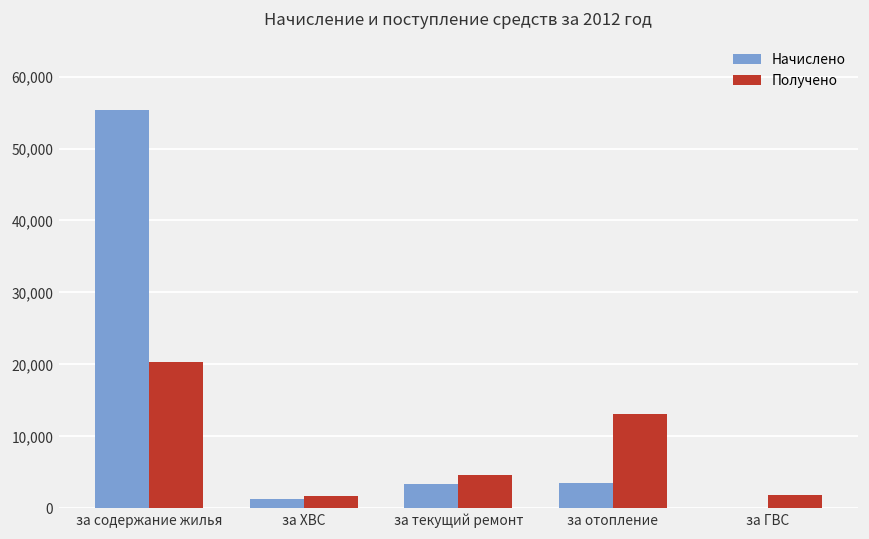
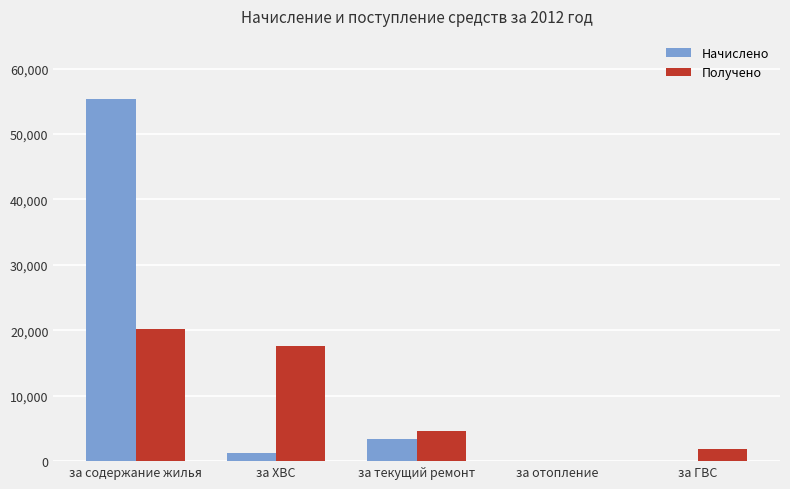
Получено, за ХВС: 2,000 -> 18,000
Начислено, за отопление: 4,000 -> 0
Получено, за отопление: 13,000 -> 0
